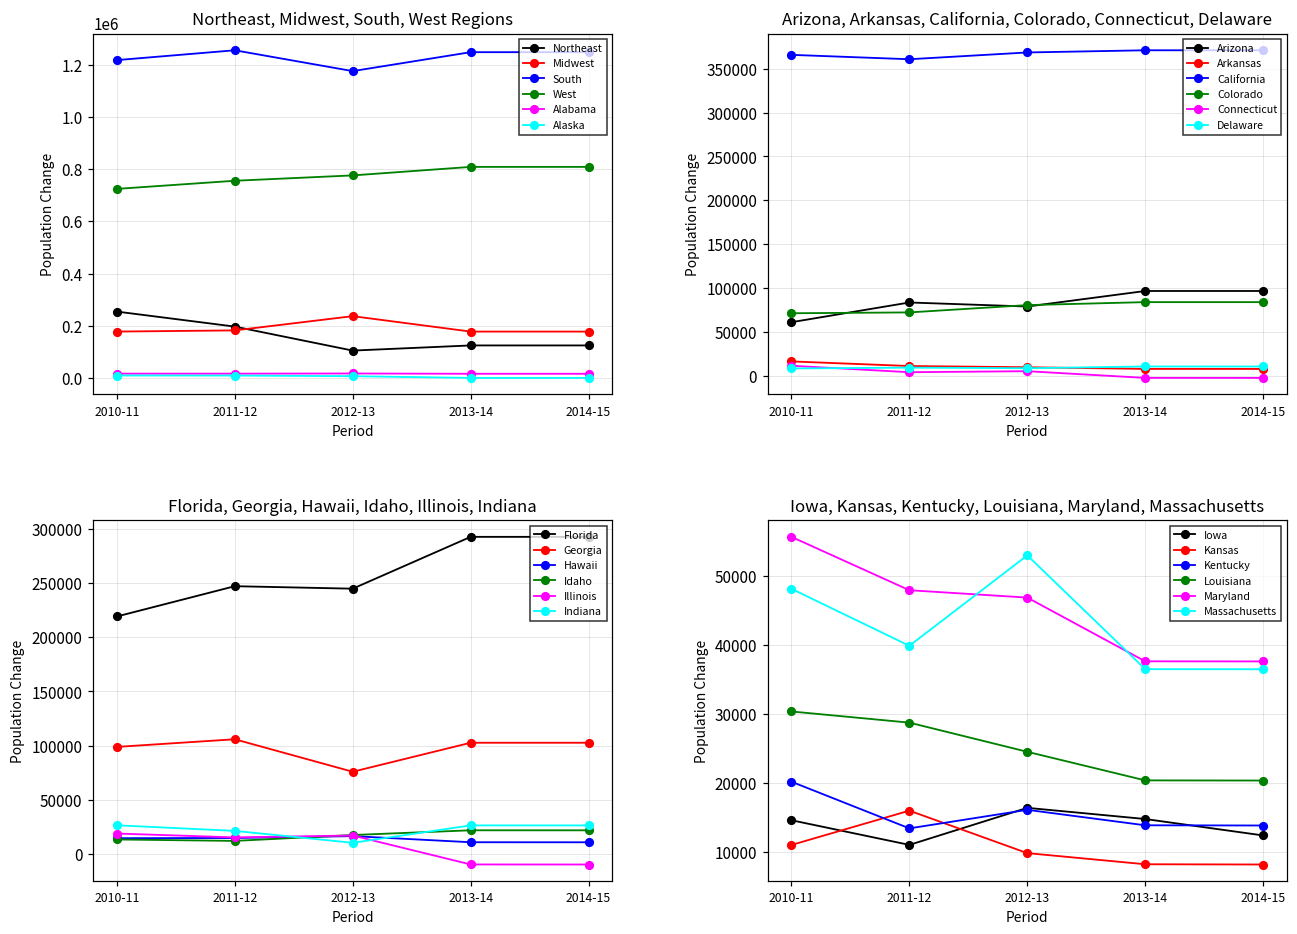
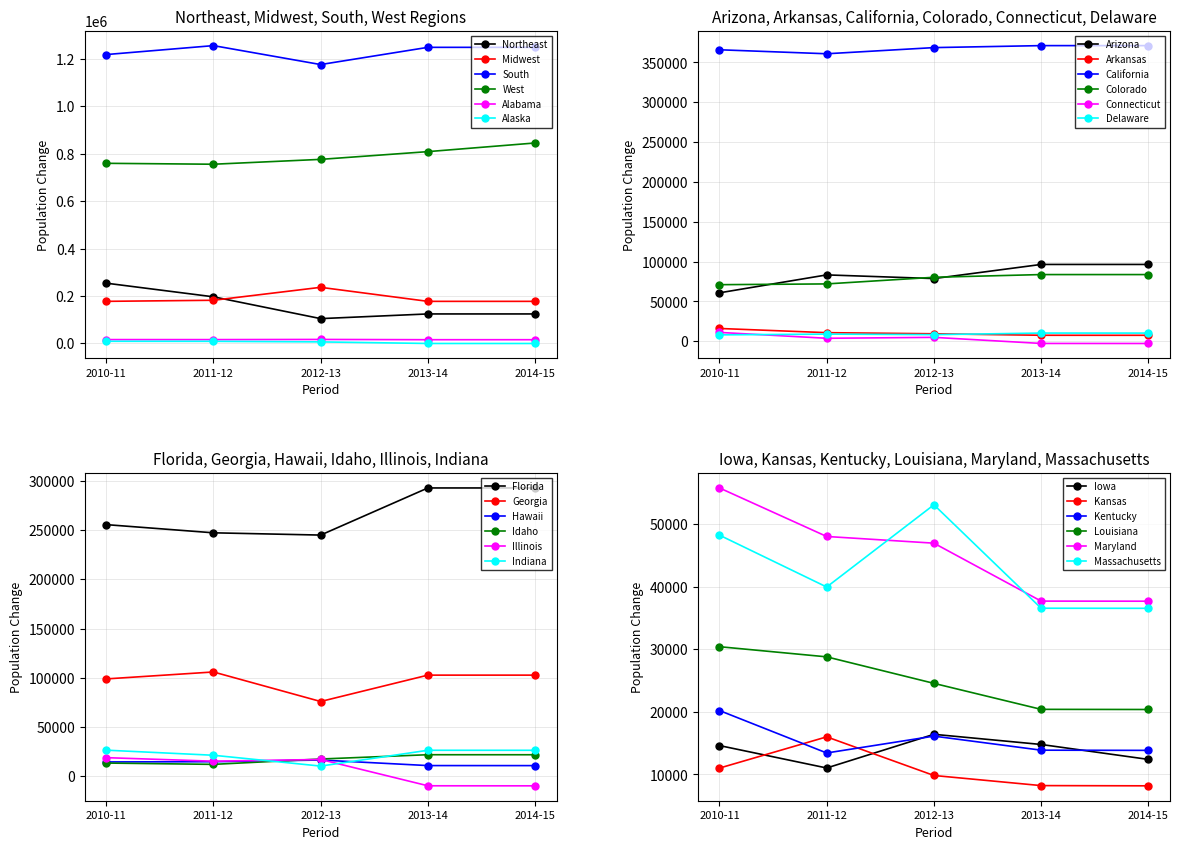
Northeast, Midwest, South, West Regions, West, 2010-11: 720000 -> 760000
Northeast, Midwest, South, West Regions, West, 2014-15: 810000 -> 850000
Florida, Georgia, Hawaii, Idaho, Illinois, Indiana, Florida, 2010-11: 220000 -> 260000
